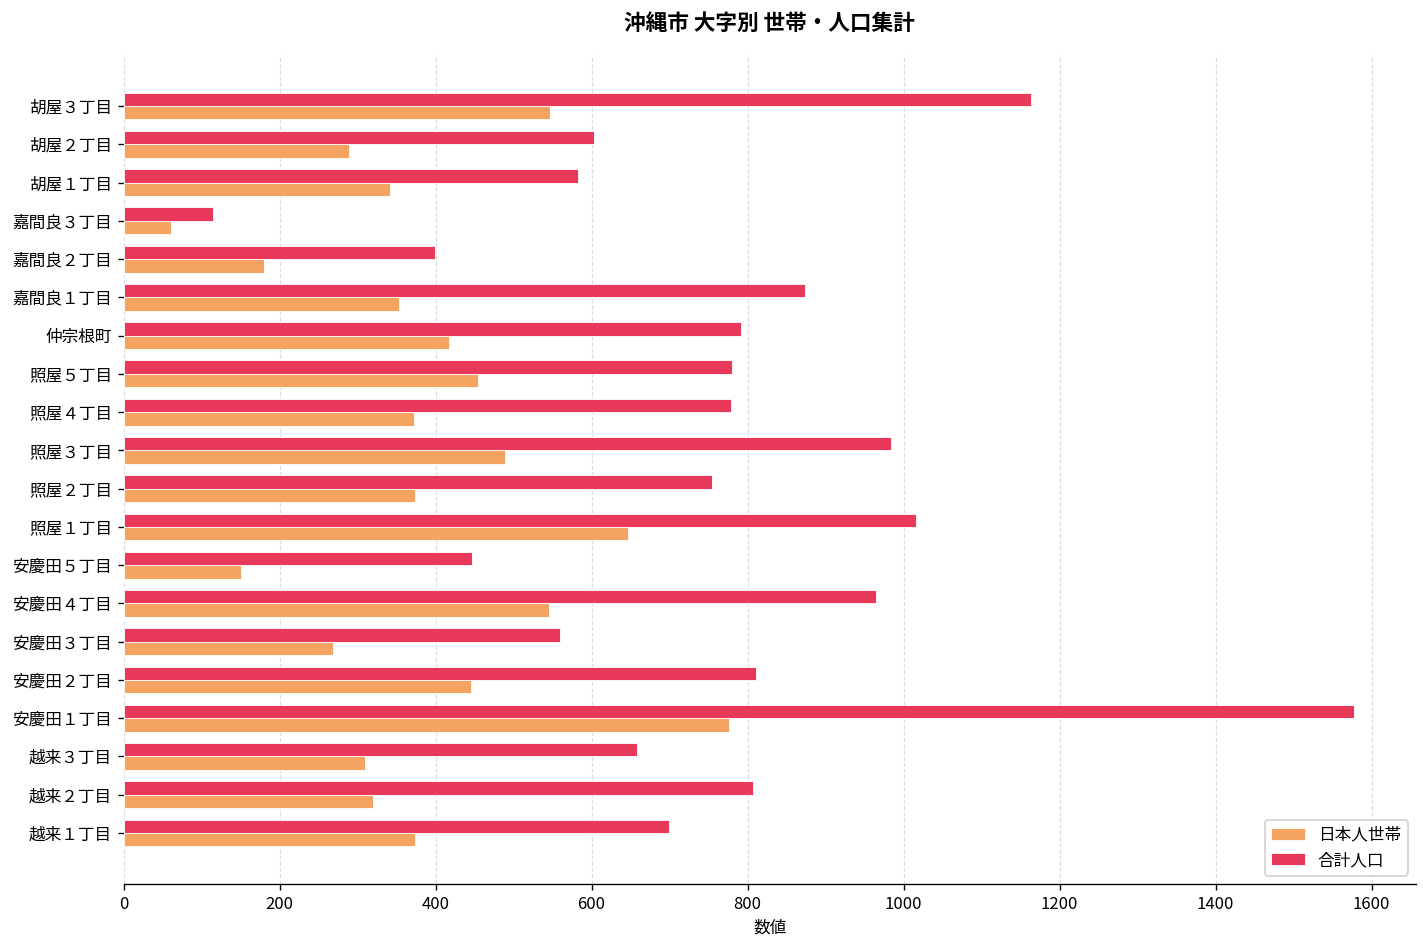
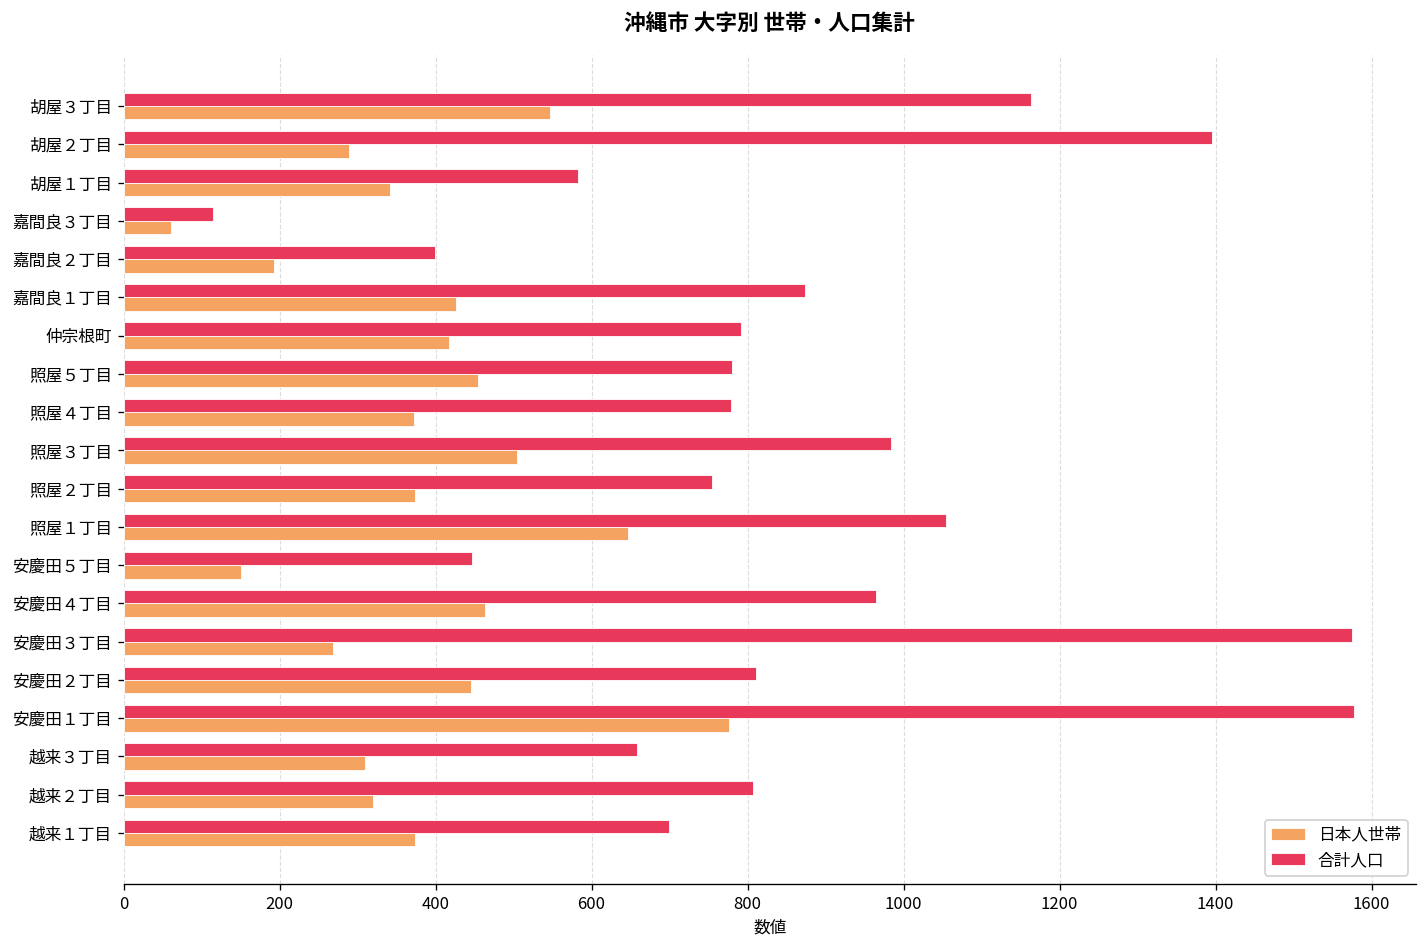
合計人口, 胡屋２丁目: 600 -> 1400
日本人世帯, 嘉間良２丁目: 180 -> 190
日本人世帯, 嘉間良１丁目: 350 -> 430
日本人世帯, 照屋３丁目: 490 -> 500
合計人口, 照屋１丁目: 1020 -> 1060
日本人世帯, 安慶田４丁目: 550 -> 460
合計人口, 安慶田３丁目: 560 -> 1580
